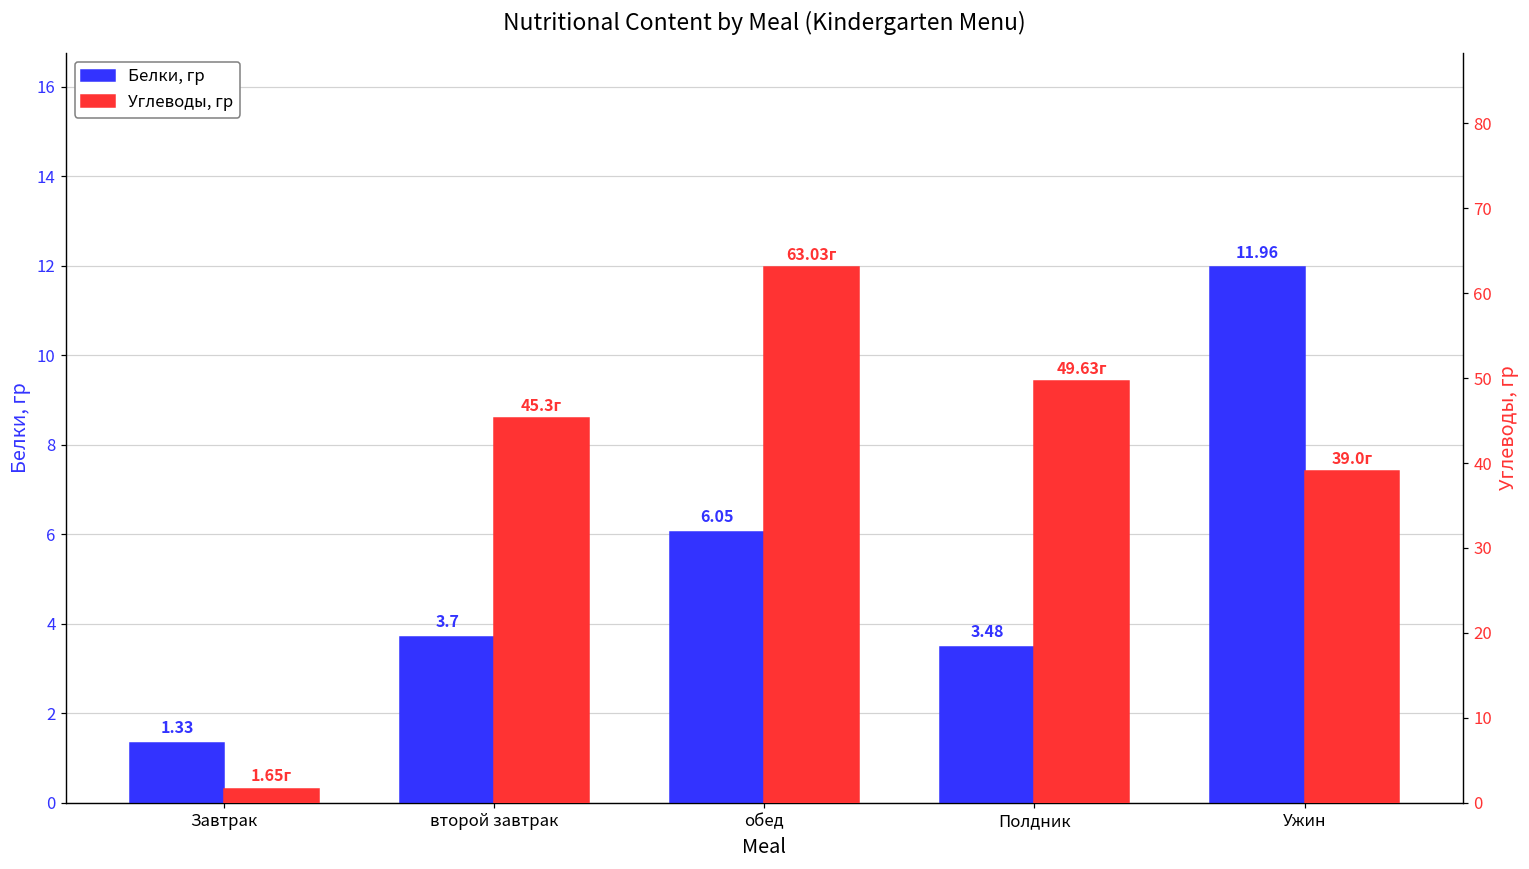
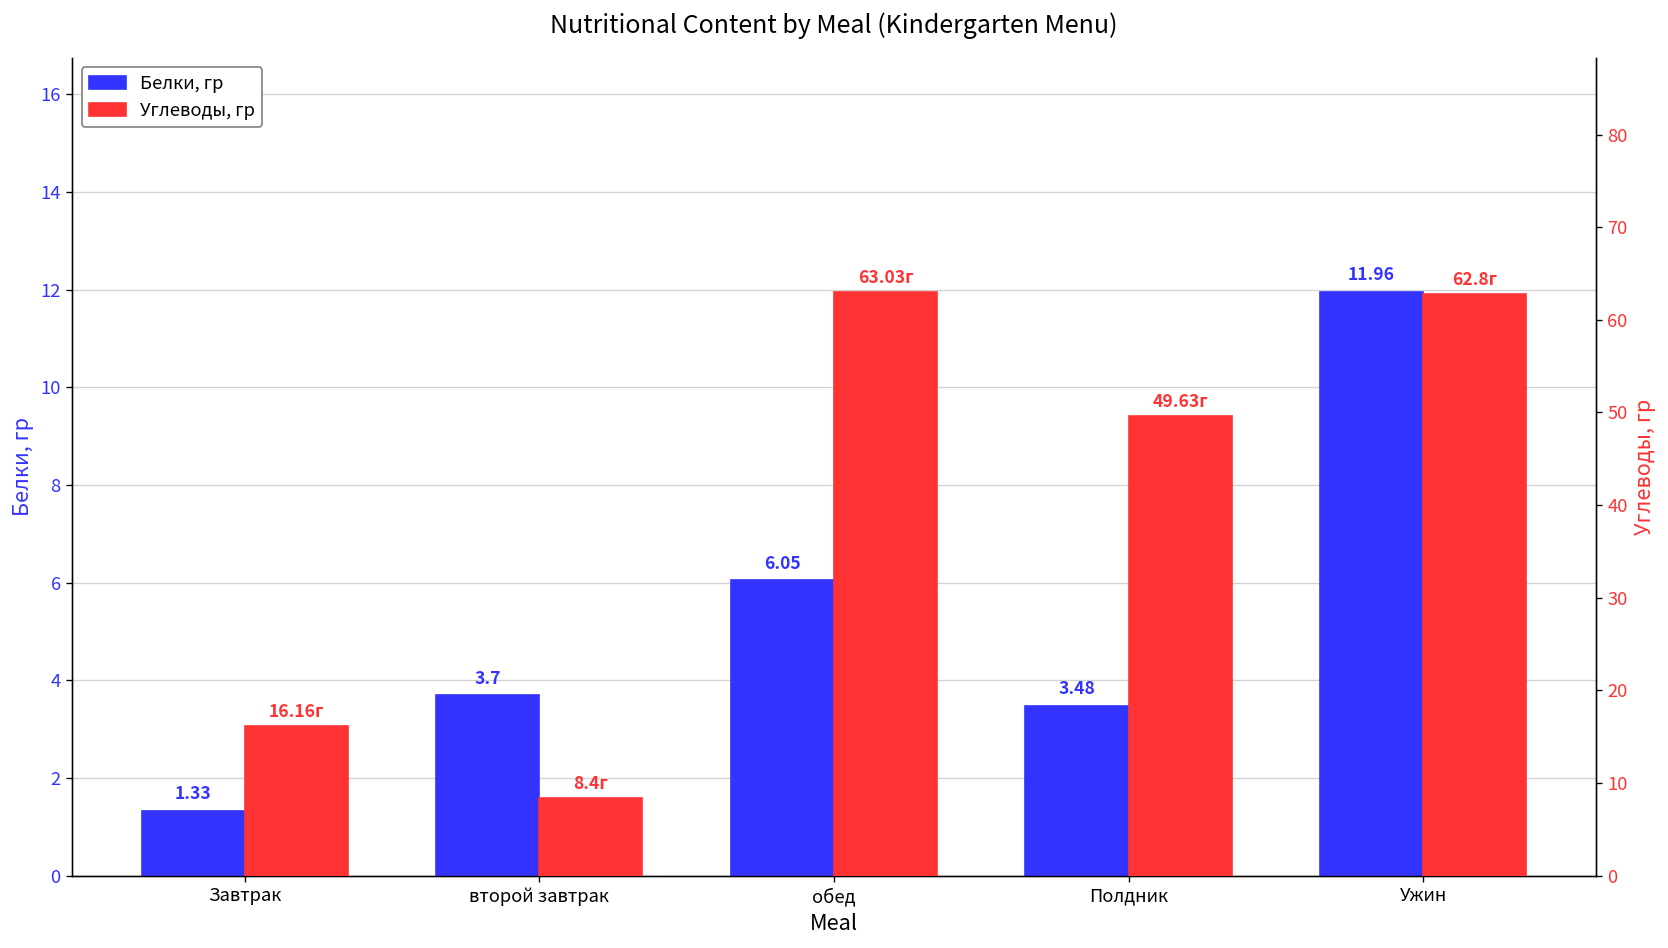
Углеводы, гр, Завтрак: 1.65г -> 16.16г
Углеводы, гр, второй завтрак: 45.3г -> 8.4г
Углеводы, гр, Ужин: 39.0г -> 62.8г
